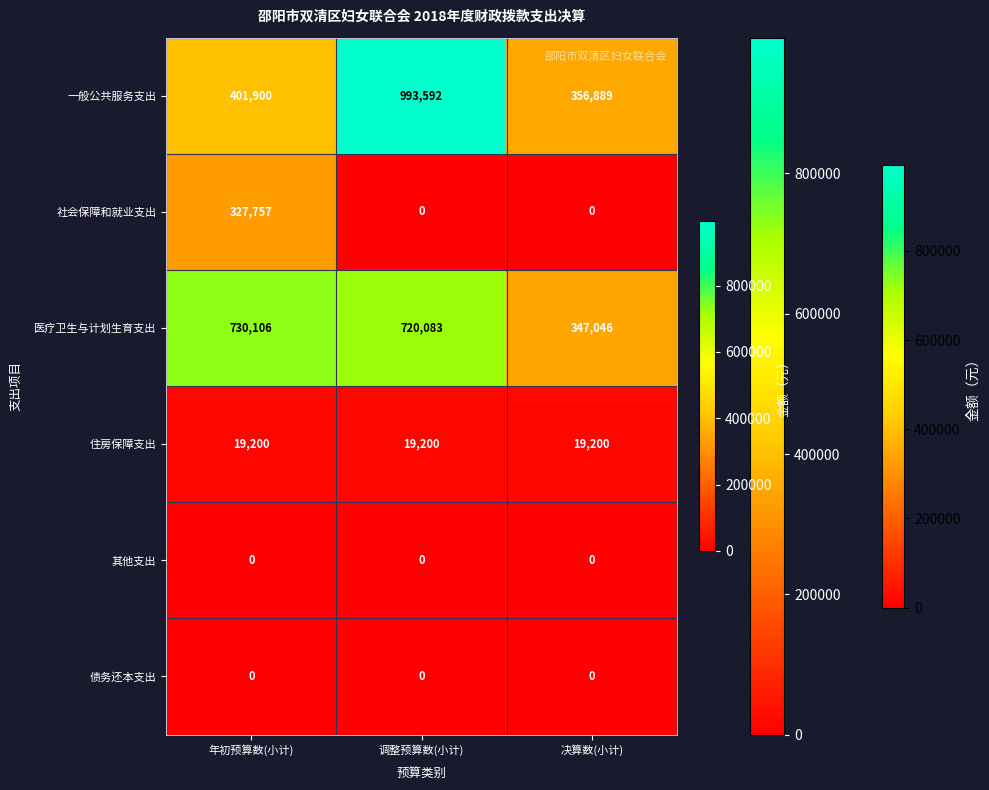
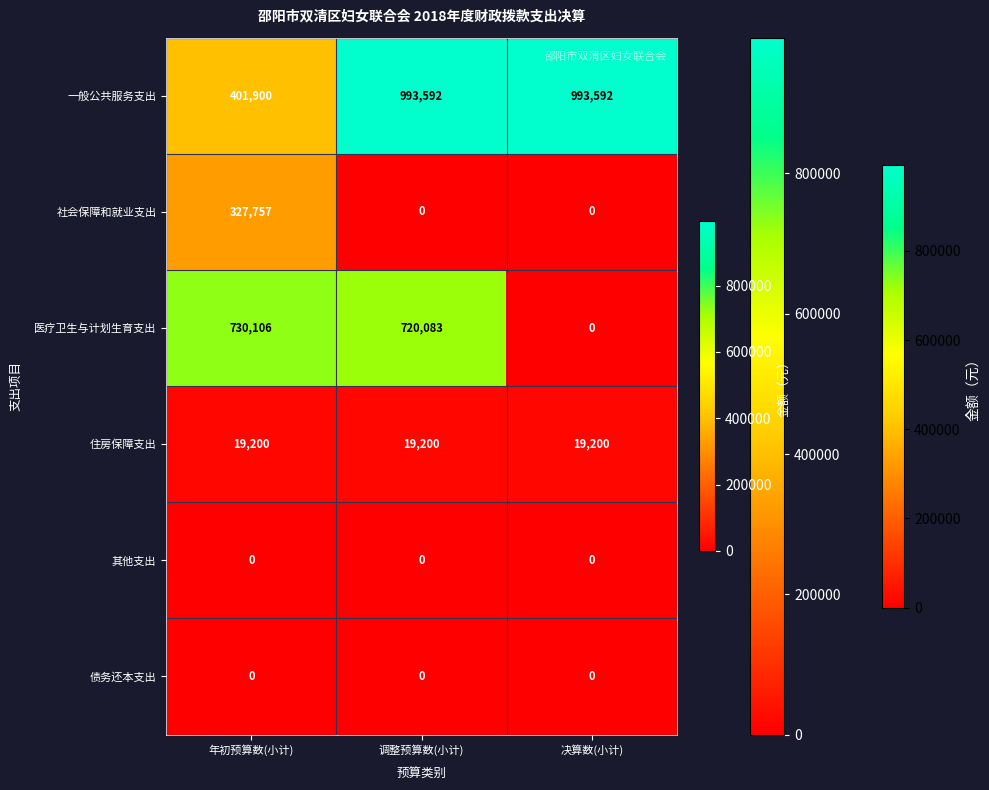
一般公共服务支出, 决算数(小计): 356,889 -> 993,592
医疗卫生与计划生育支出, 决算数(小计): 347,046 -> 0
